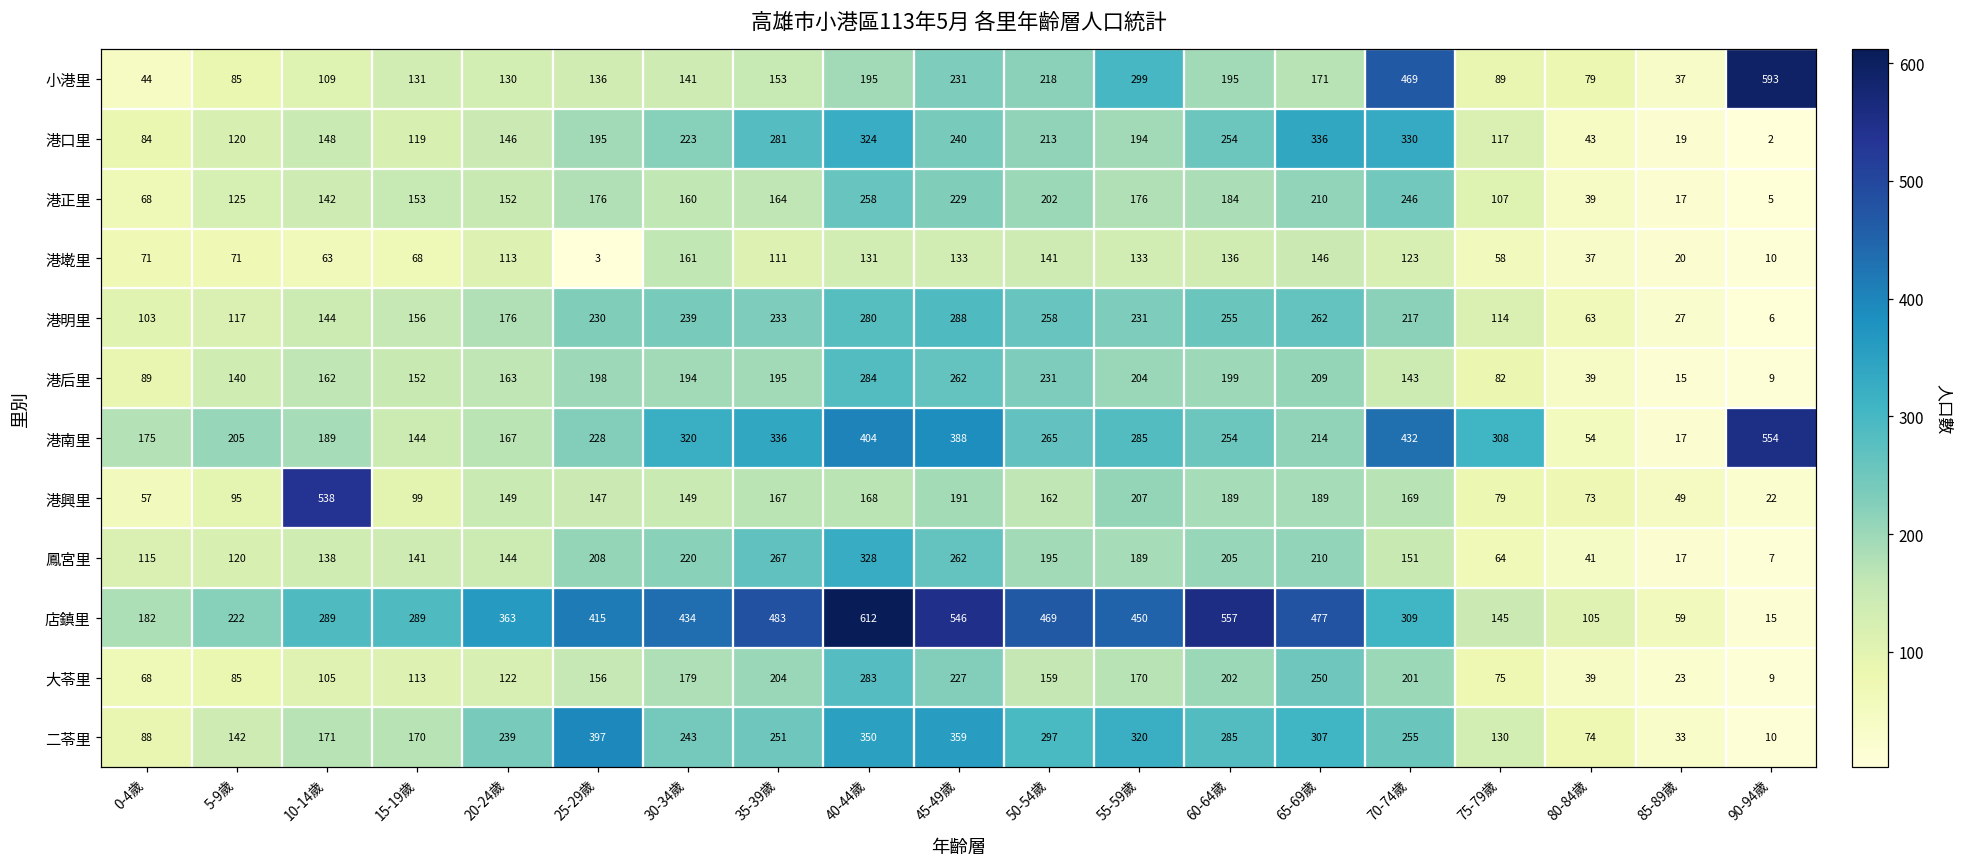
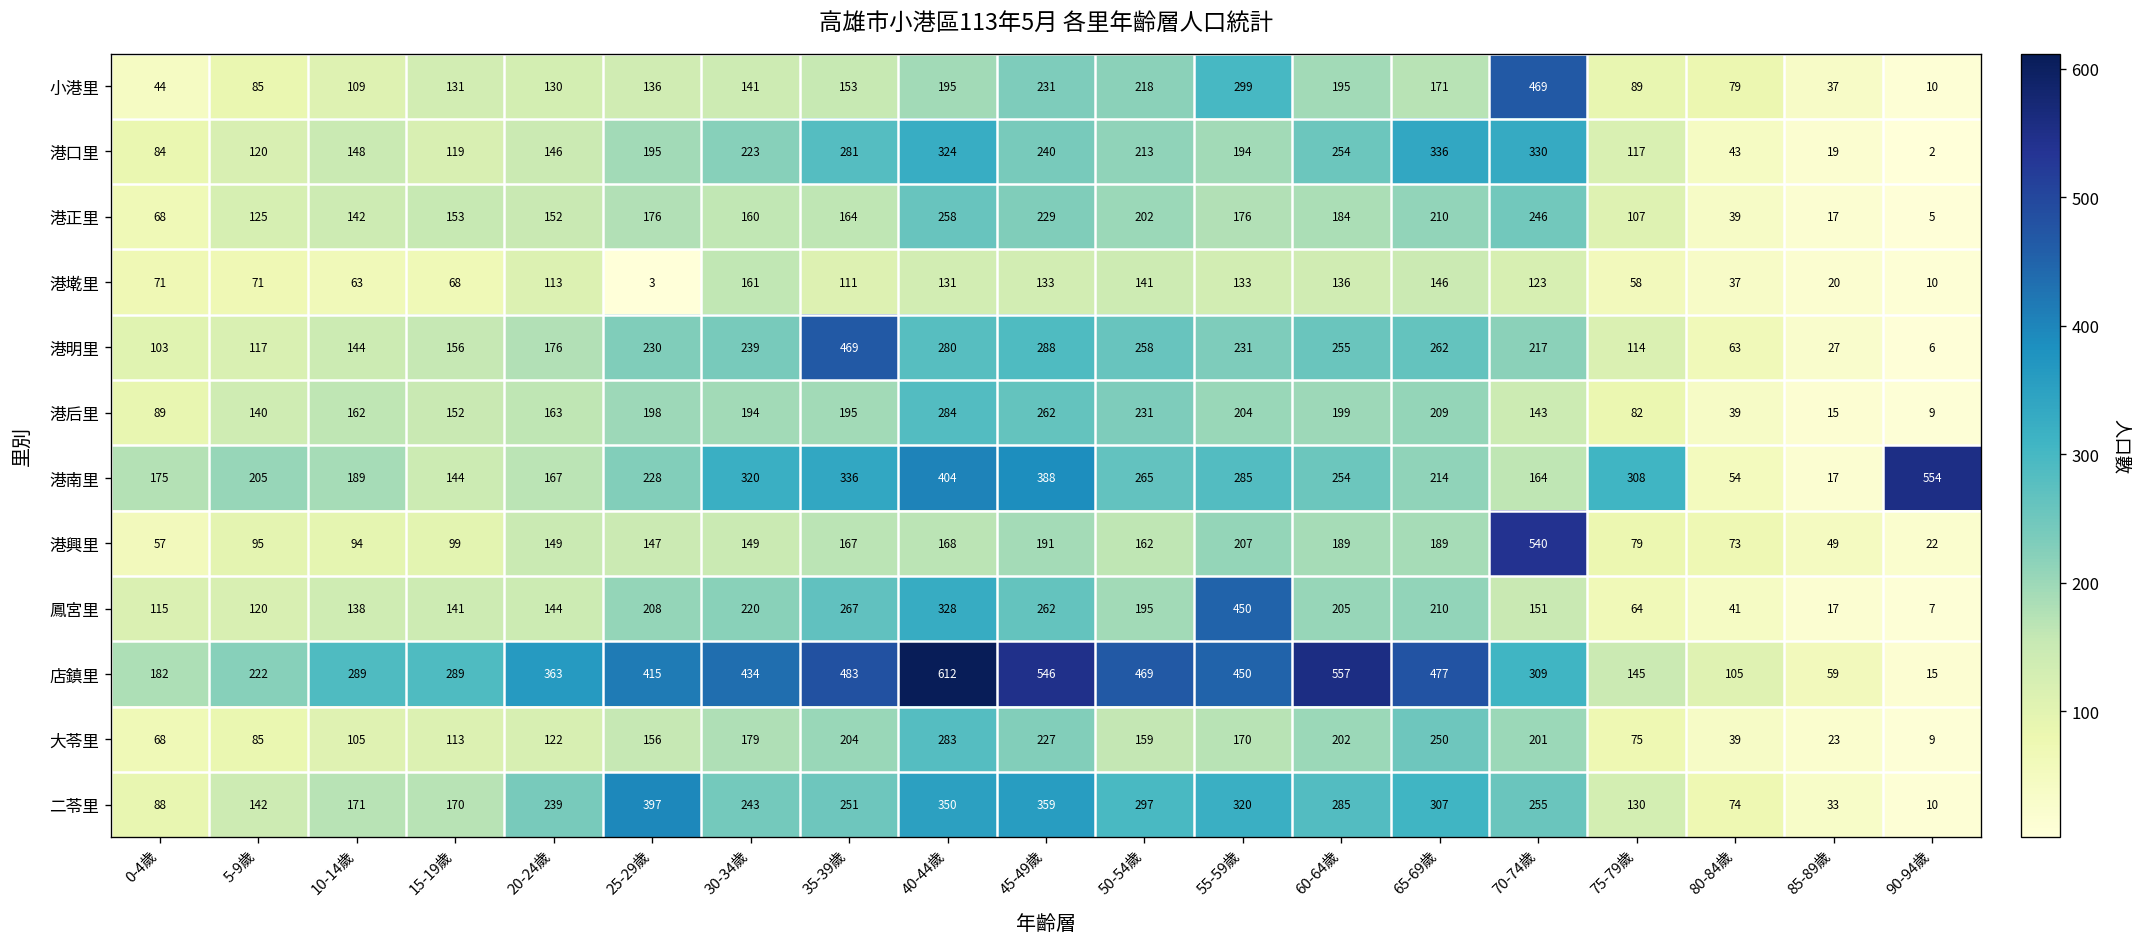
小港里, 90-94歲: 593 -> 10
港明里, 35-39歲: 233 -> 469
港南里, 70-74歲: 432 -> 164
港興里, 10-14歲: 538 -> 94
港興里, 70-74歲: 169 -> 540
鳳宮里, 55-59歲: 189 -> 450
